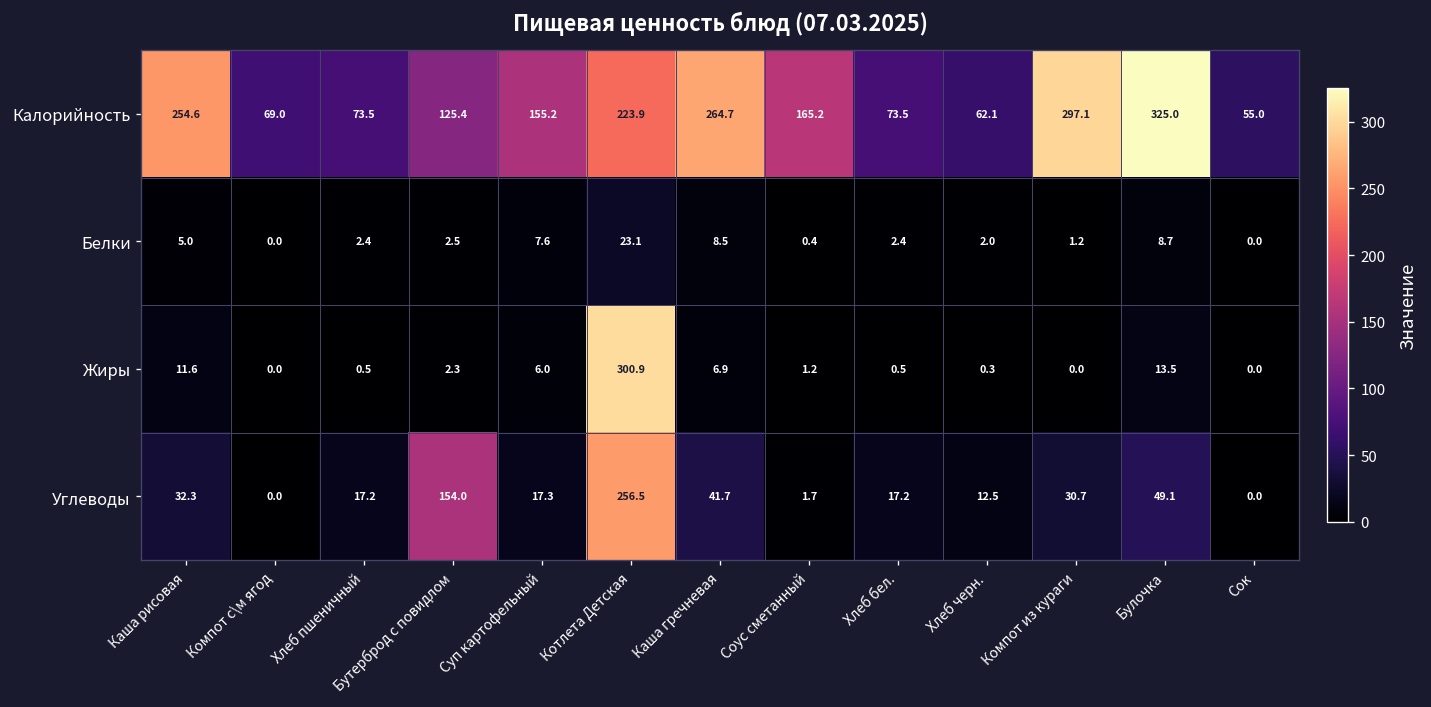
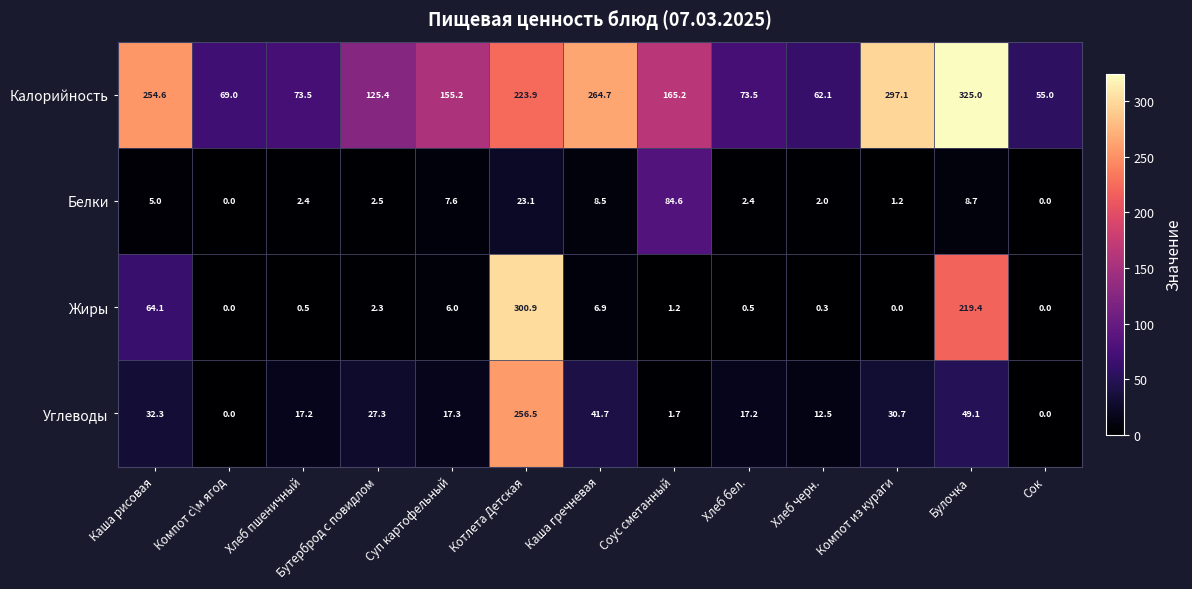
Белки, Соус сметанный: 0.4 -> 84.6
Жиры, Каша рисовая: 11.6 -> 64.1
Жиры, Булочка: 13.5 -> 219.4
Углеводы, Бутерброд с повидлом: 154.0 -> 27.3
